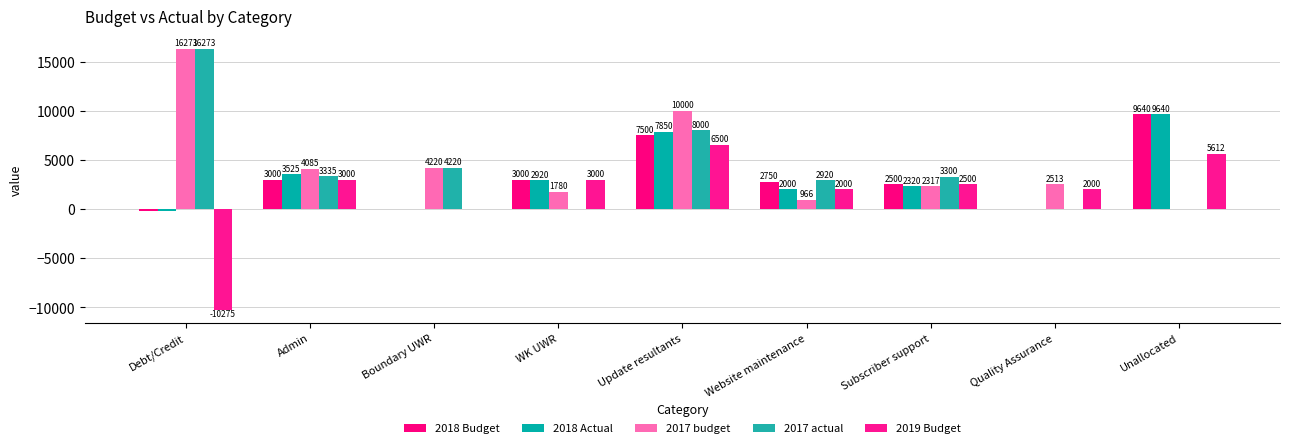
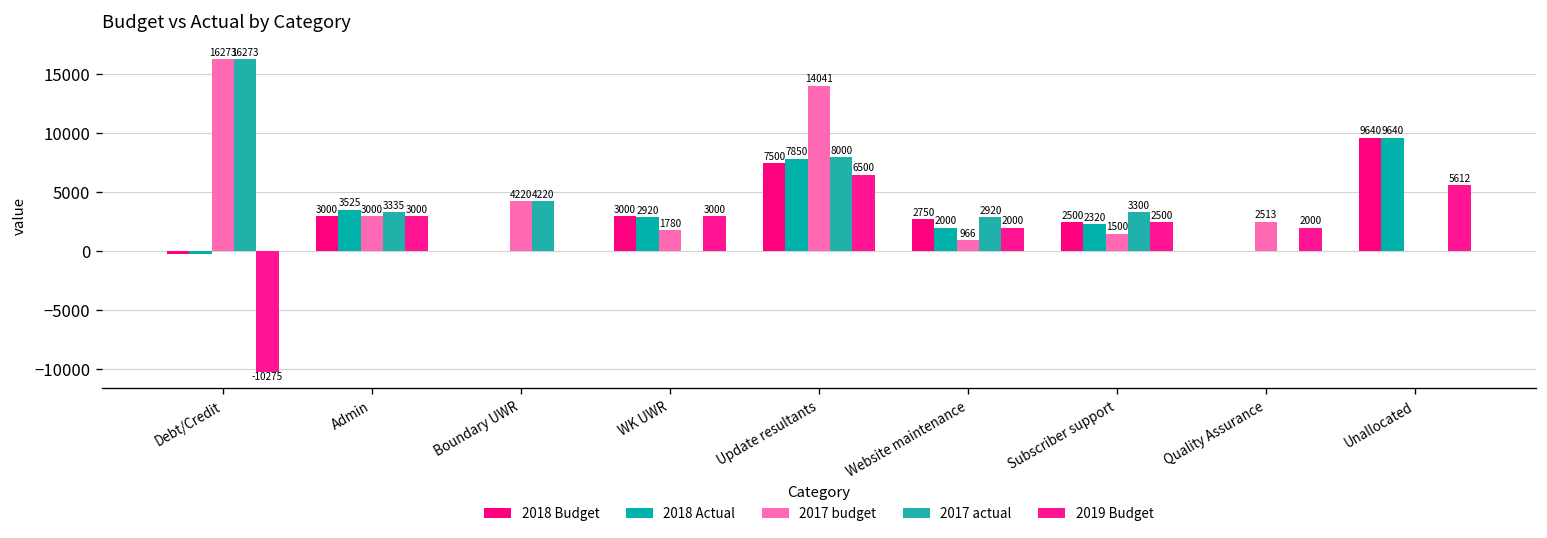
2017 budget, Admin: 4085 -> 3000
2017 budget, Update resultants: 10000 -> 14041
2017 budget, Subscriber support: 2317 -> 1500
